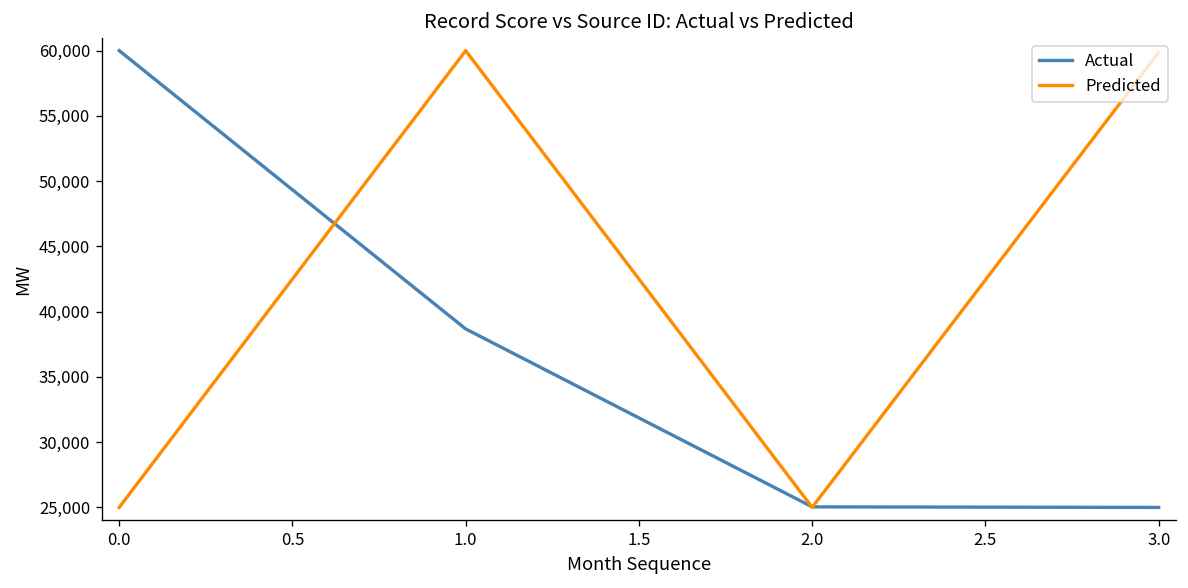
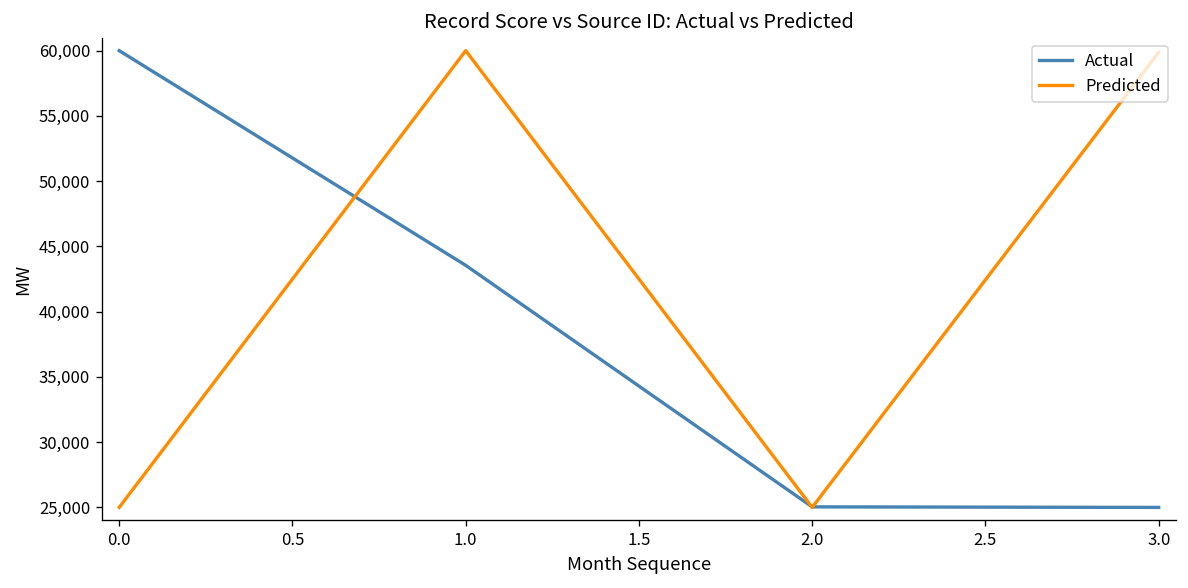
Actual, 1.0: 38,700 -> 43,600
